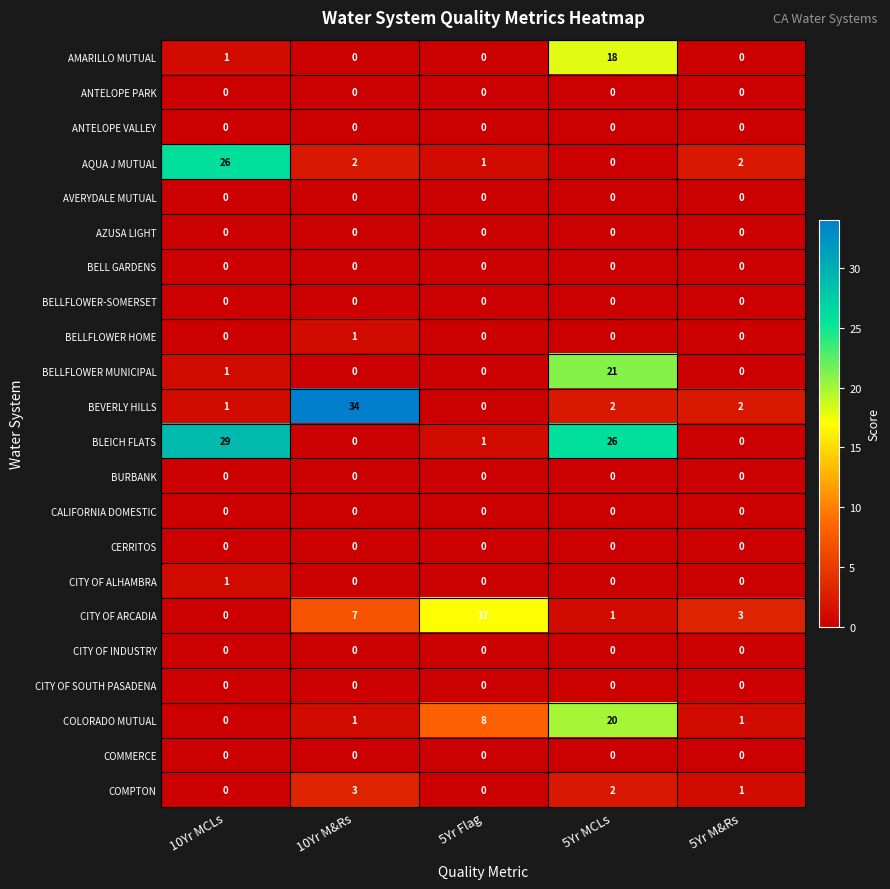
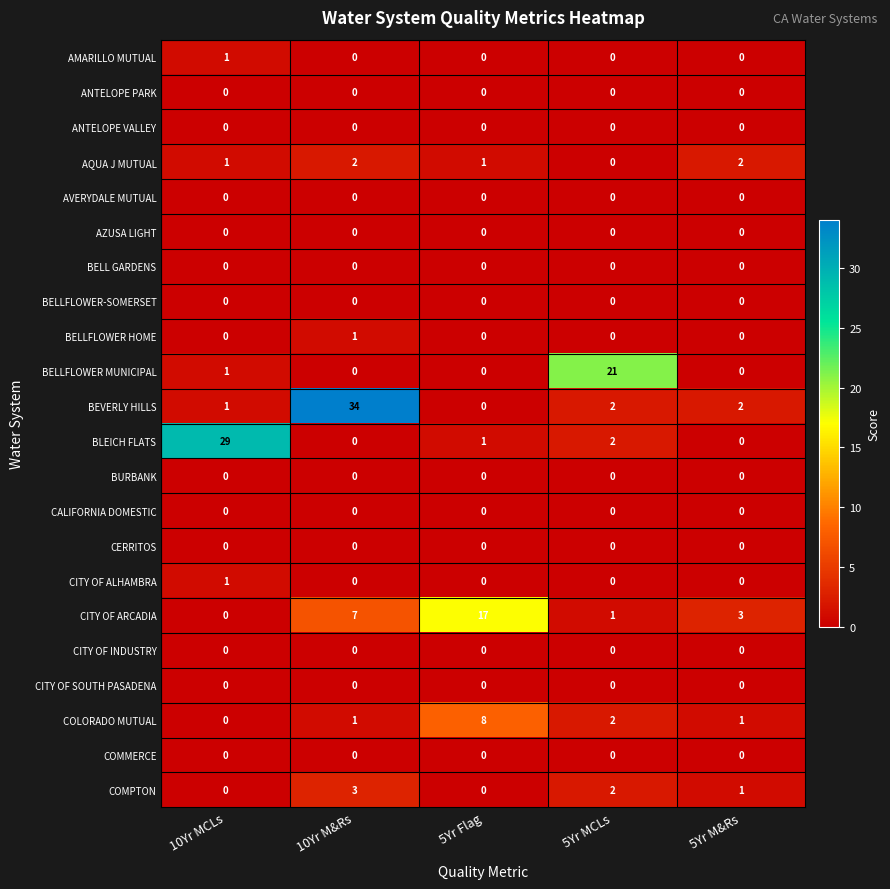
AMARILLO MUTUAL, 5Yr MCLs: 18 -> 0
AQUA J MUTUAL, 10Yr MCLs: 26 -> 1
BLEICH FLATS, 5Yr MCLs: 26 -> 2
COLORADO MUTUAL, 5Yr MCLs: 20 -> 2
